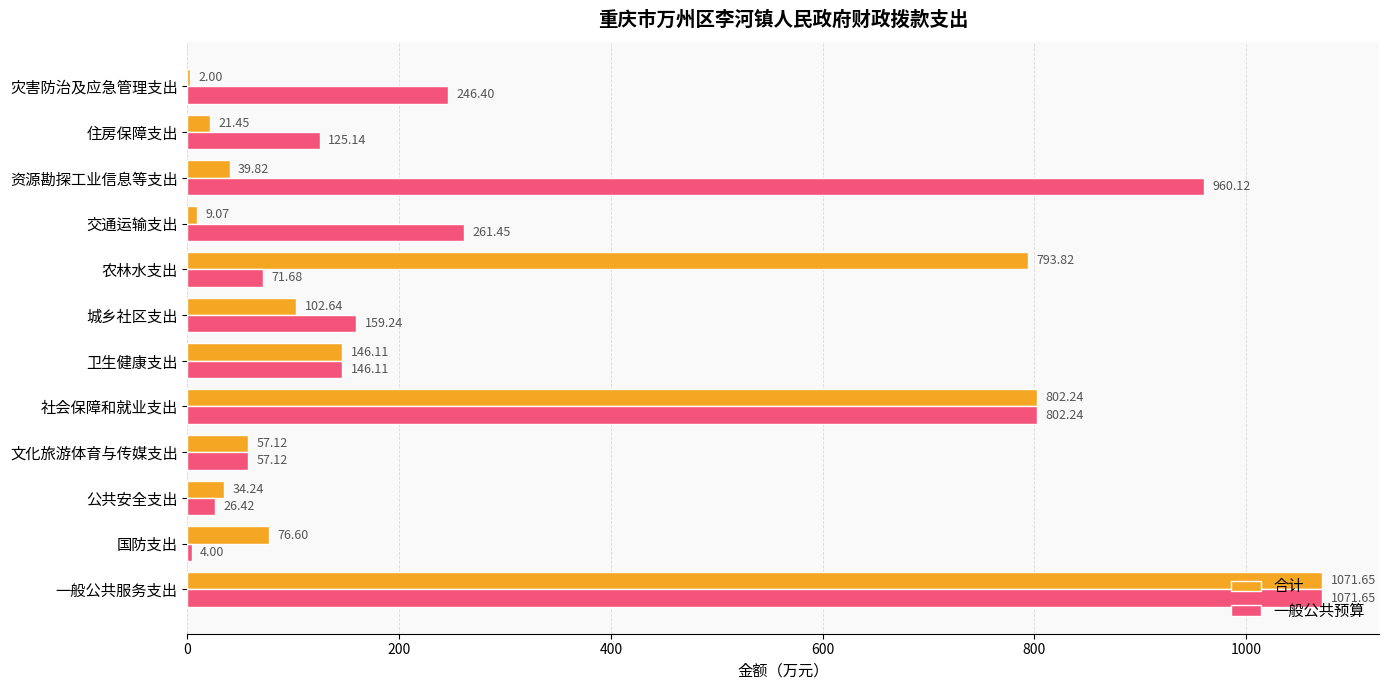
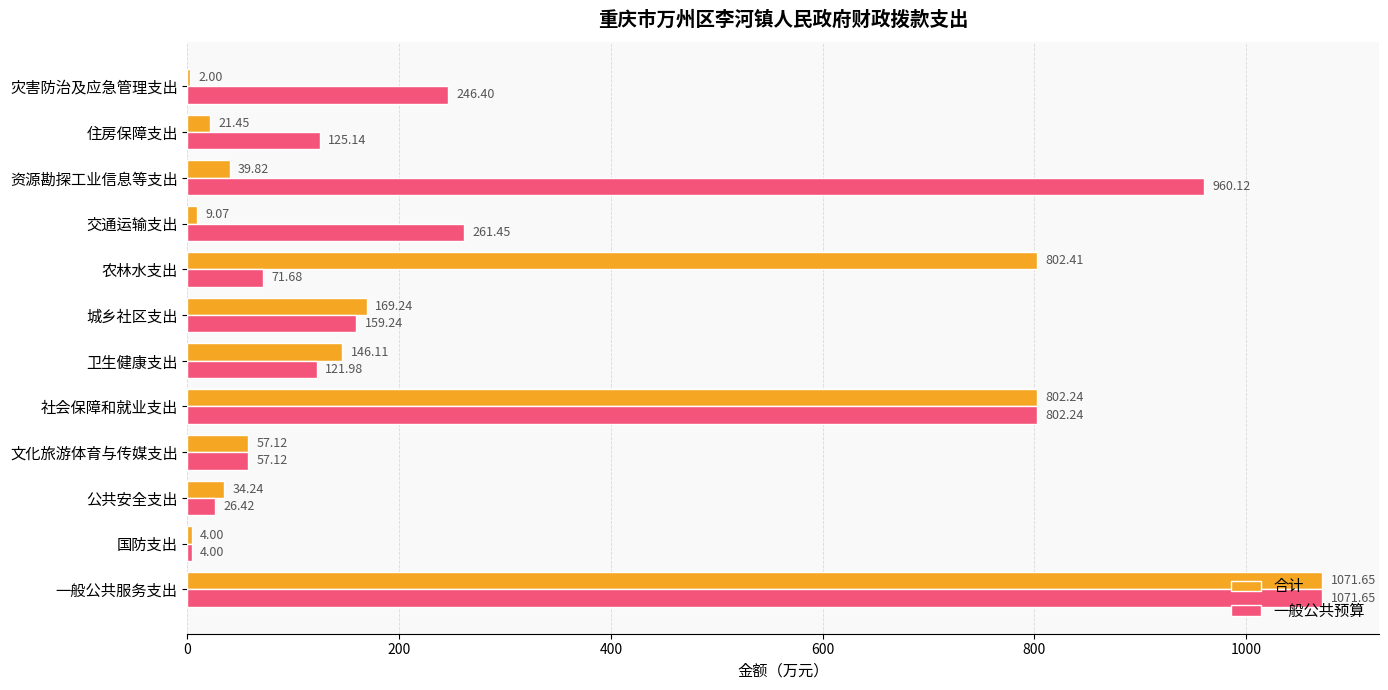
合计, 农林水支出: 793.82 -> 802.41
合计, 城乡社区支出: 102.64 -> 169.24
一般公共预算, 卫生健康支出: 146.11 -> 121.98
合计, 国防支出: 76.60 -> 4.00
